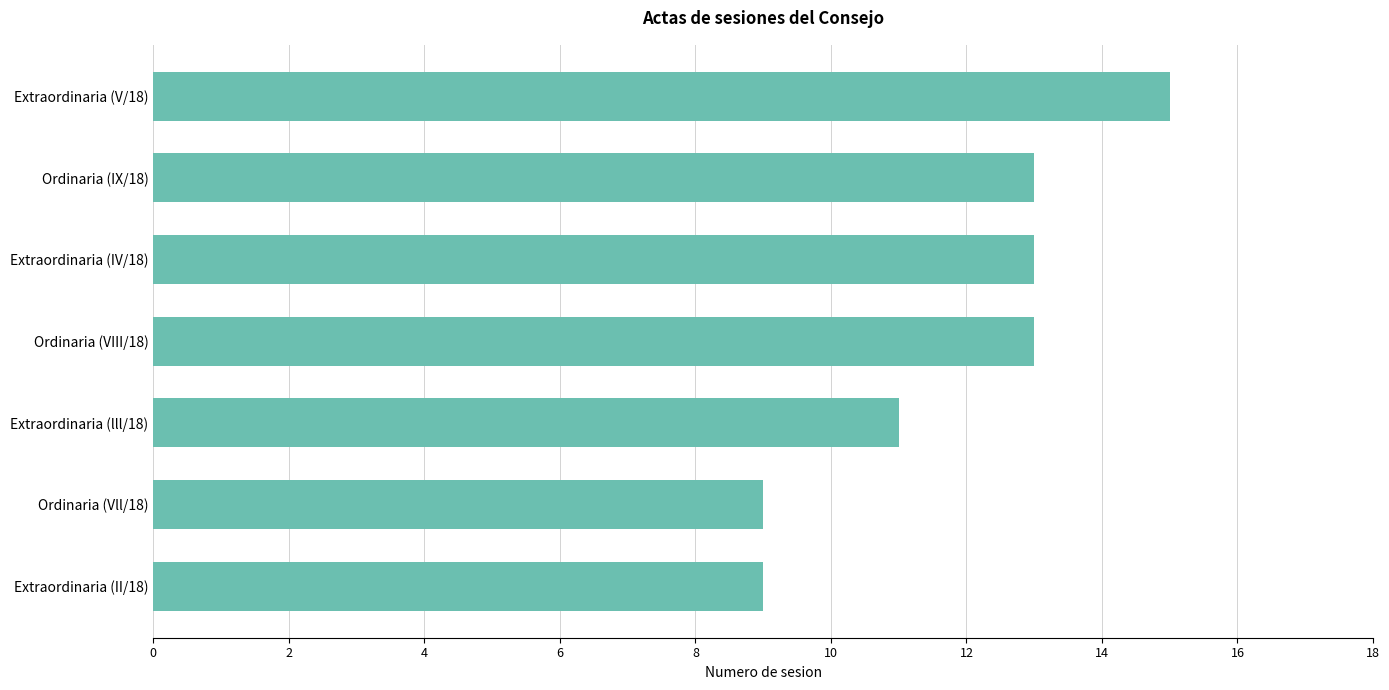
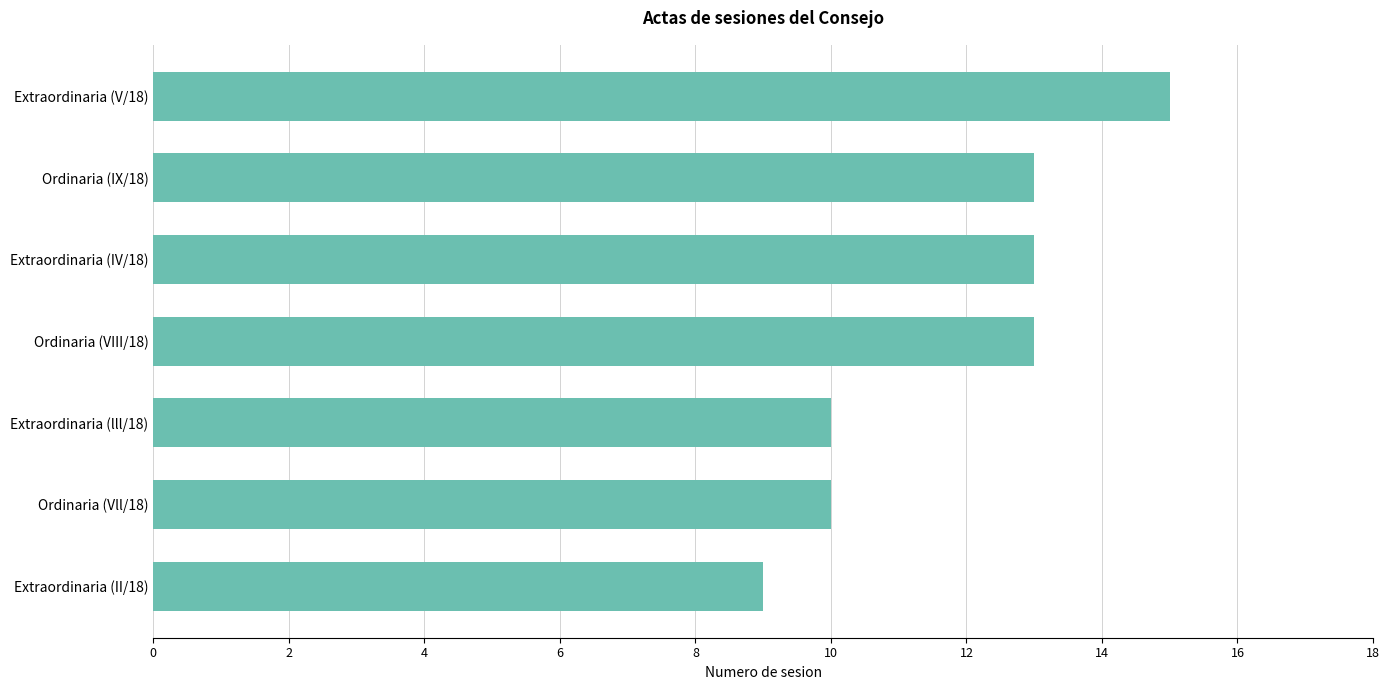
Extraordinaria (lll/18): 11 -> 10
Ordinaria (Vll/18): 9 -> 10
